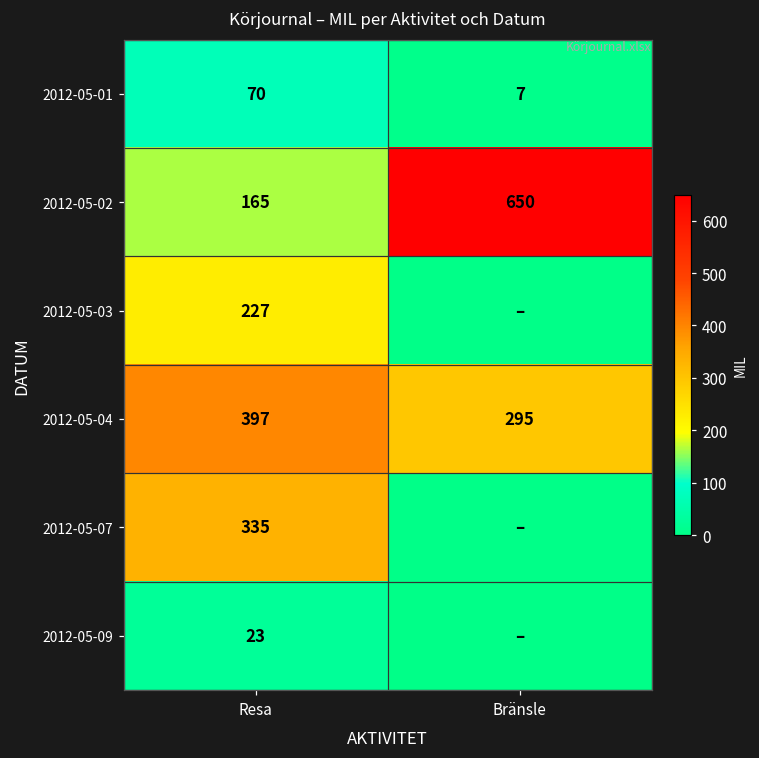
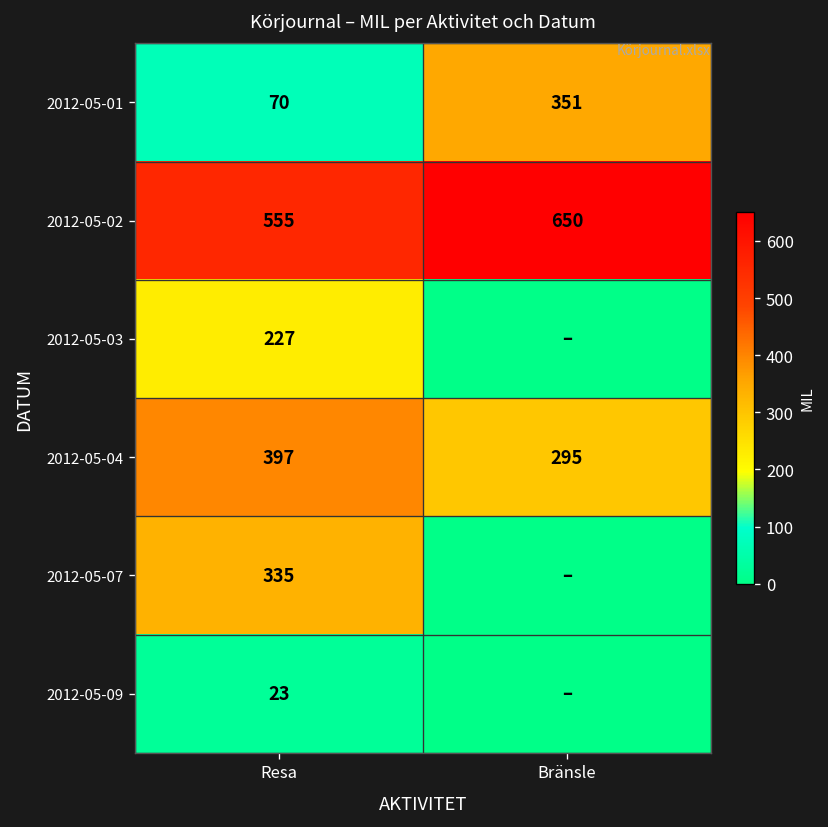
2012-05-01, Bränsle: 7 -> 351
2012-05-02, Resa: 165 -> 555
